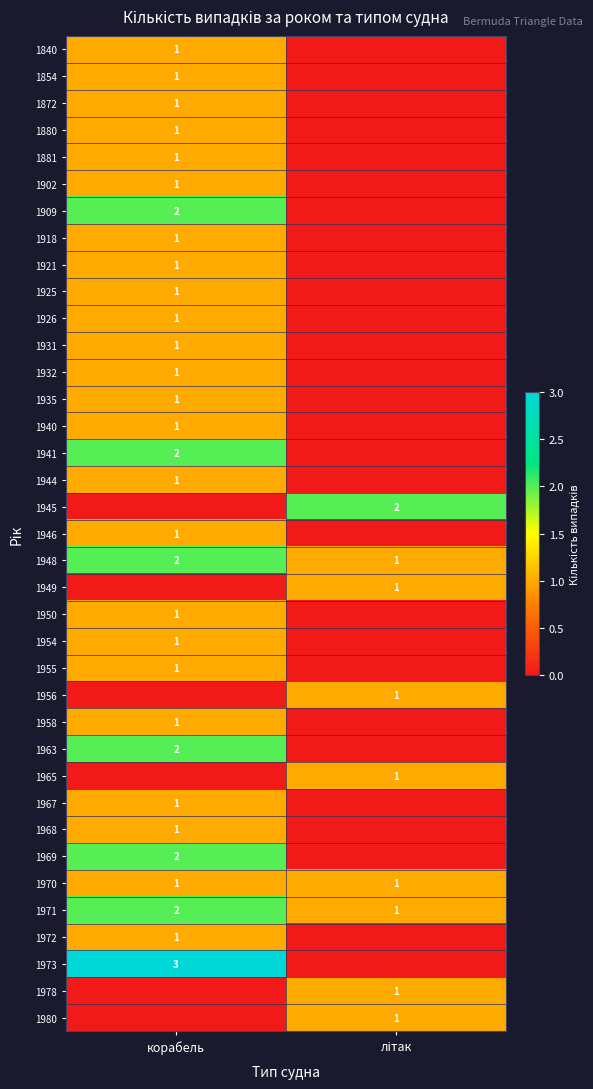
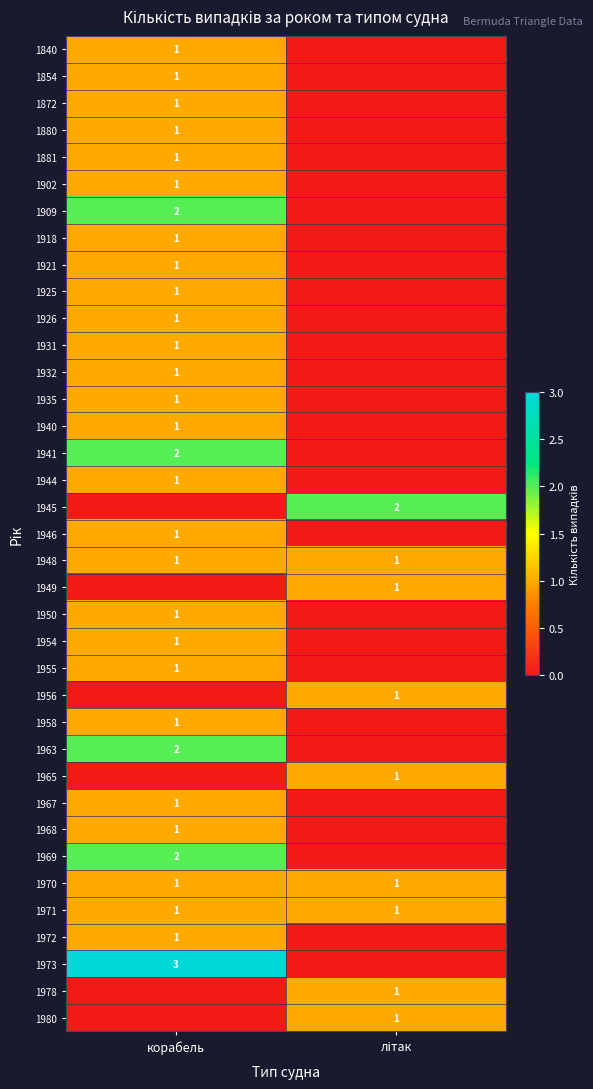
1948, корабель: 2 -> 1
1971, корабель: 2 -> 1
